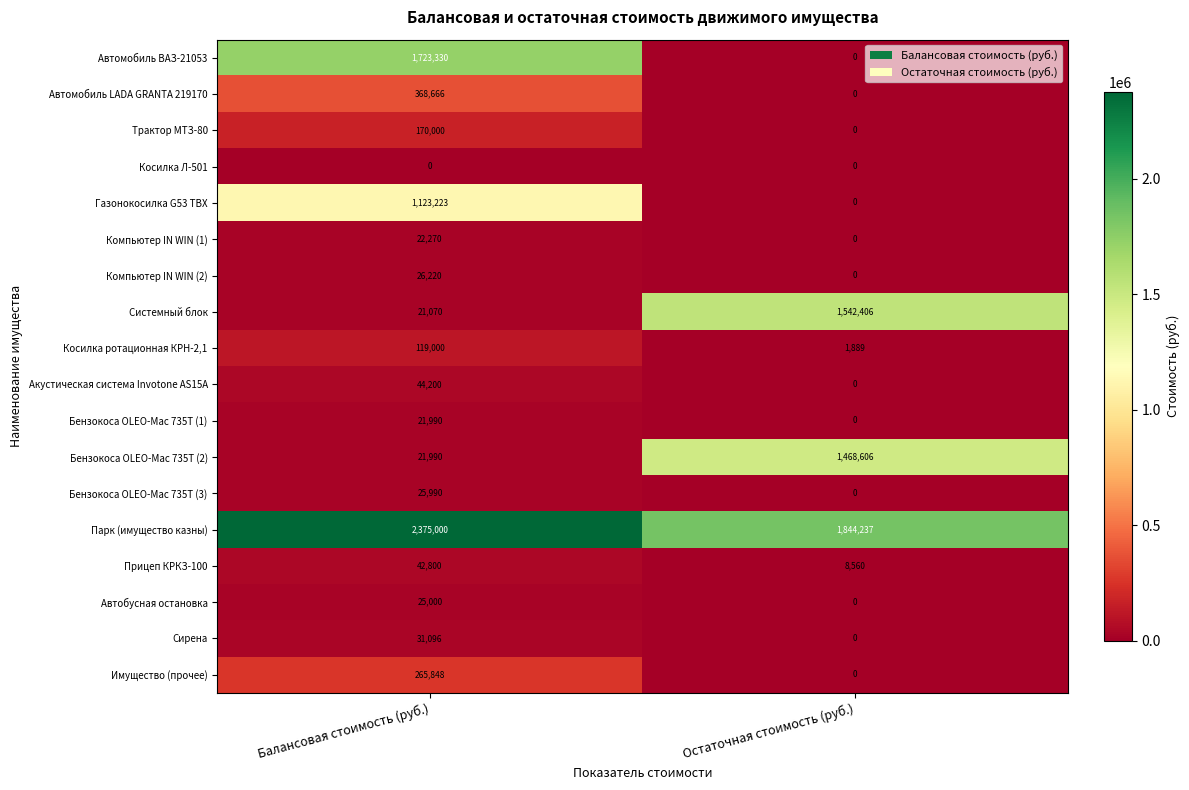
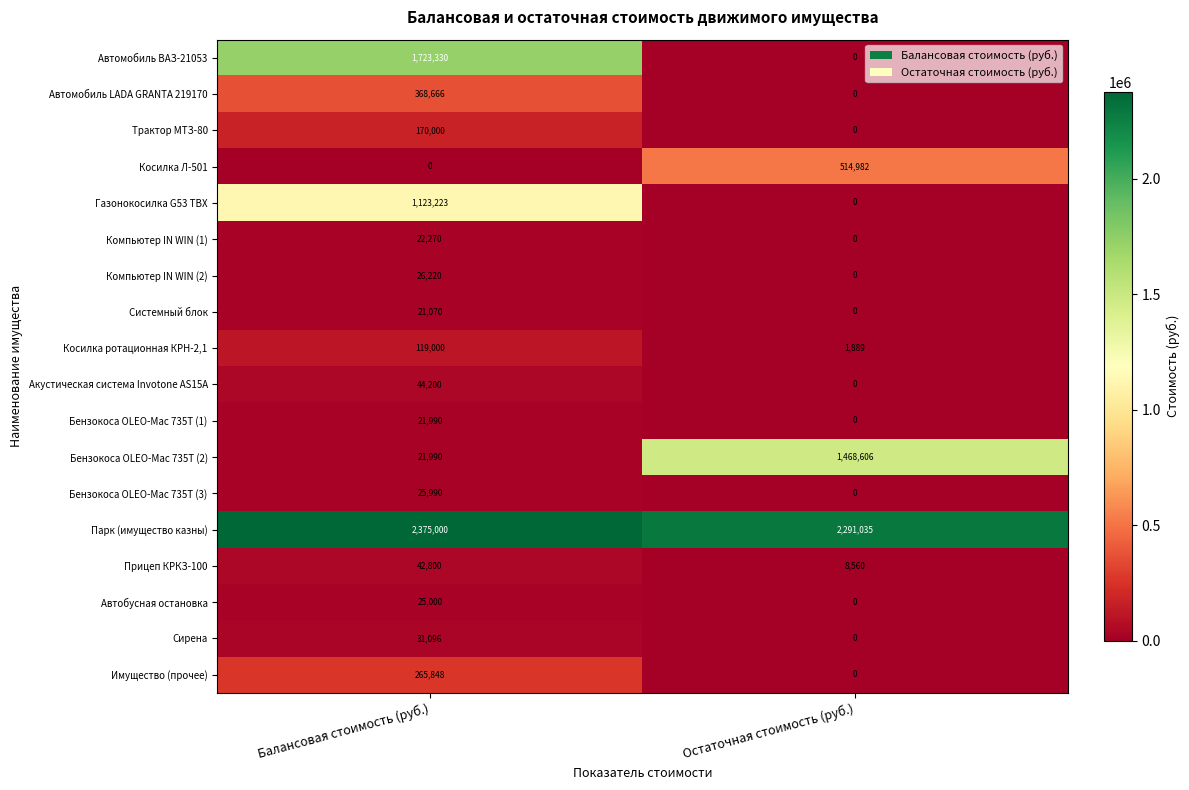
Косилка Л-501, Остаточная стоимость (руб.): 0 -> 514,982
Системный блок, Остаточная стоимость (руб.): 1,542,406 -> 0
Парк (имущество казны), Остаточная стоимость (руб.): 1,844,237 -> 2,291,035
